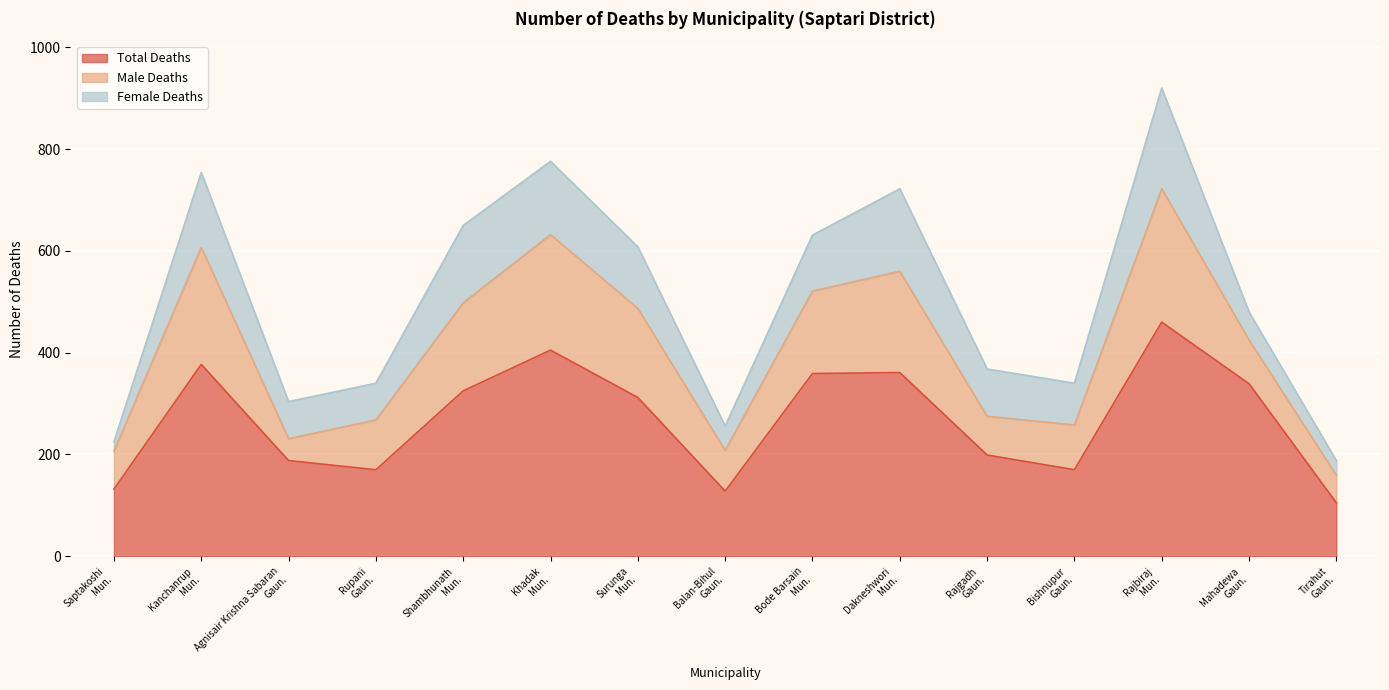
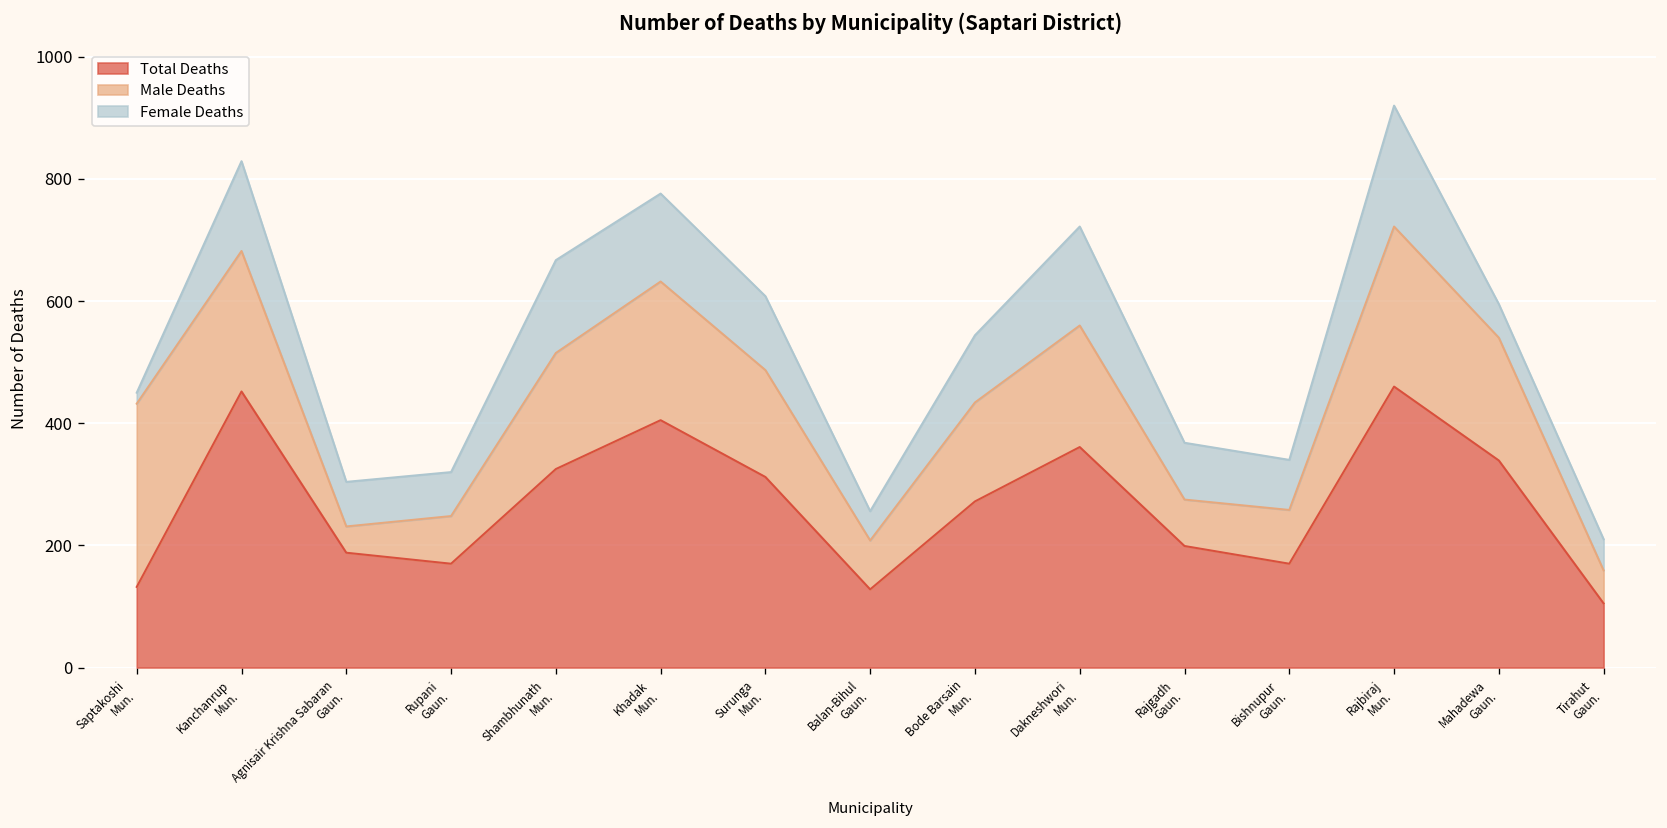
Male Deaths, Saptakoshi Mun.: 80 -> 300
Total Deaths, Kanchanrup Mun.: 380 -> 450
Male Deaths, Rupani Gaun.: 100 -> 80
Male Deaths, Shambhunath Mun.: 170 -> 190
Total Deaths, Bode Barsain Mun.: 360 -> 270
Male Deaths, Mahadewa Gaun.: 90 -> 200
Female Deaths, Tirahut Gaun.: 30 -> 50
